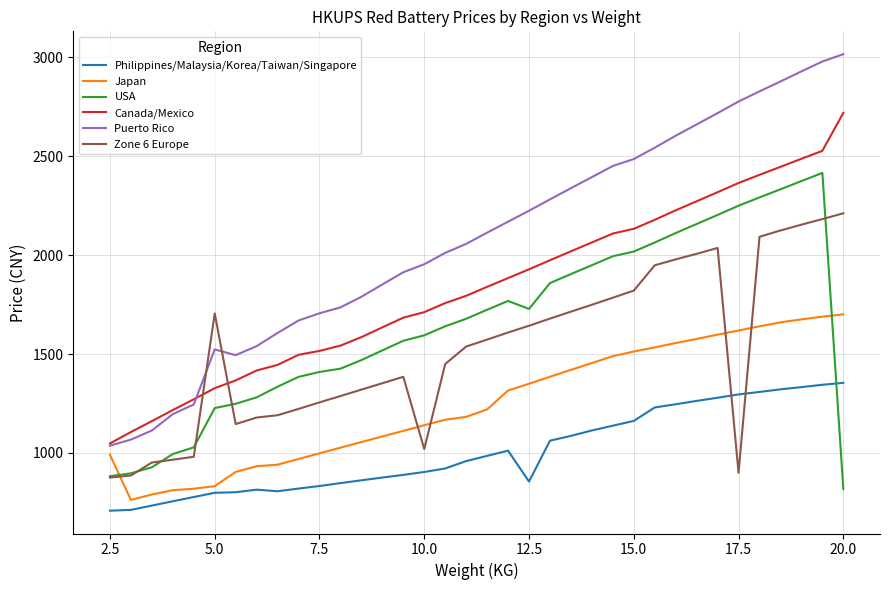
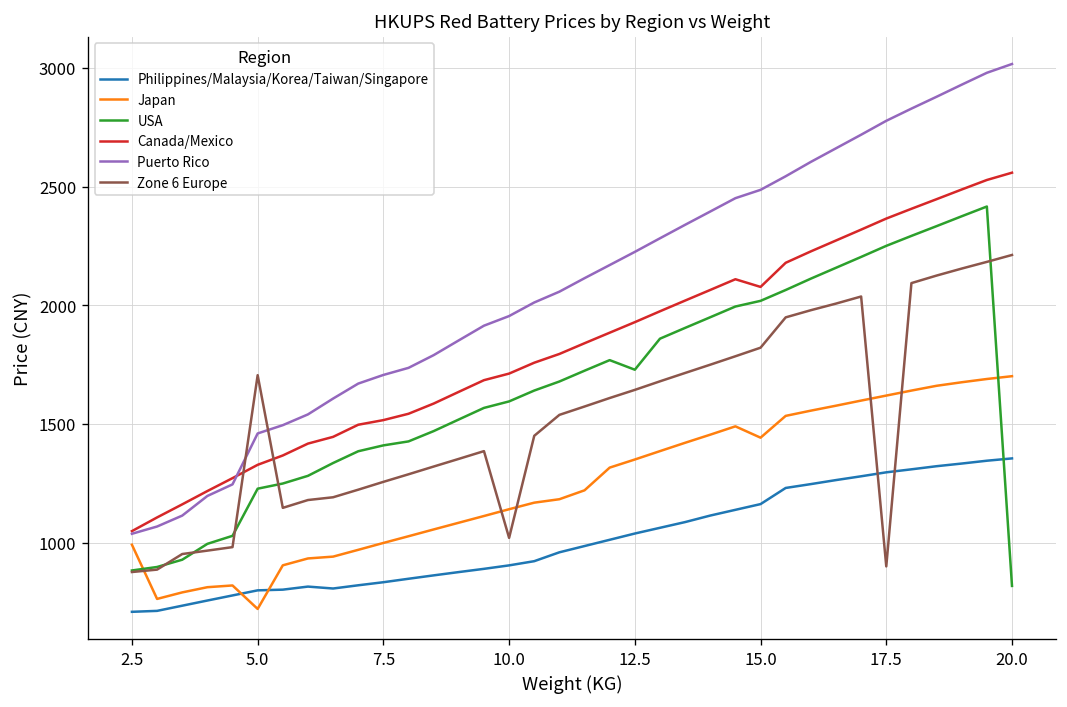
Japan, 5.0: 830 -> 720
Puerto Rico, 5.0: 1520 -> 1460
Philippines/Malaysia/Korea/Taiwan/Singapore, 12.5: 860 -> 1040
Japan, 15.0: 1510 -> 1440
Canada/Mexico, 15.0: 2130 -> 2080
Canada/Mexico, 20.0: 2720 -> 2560
